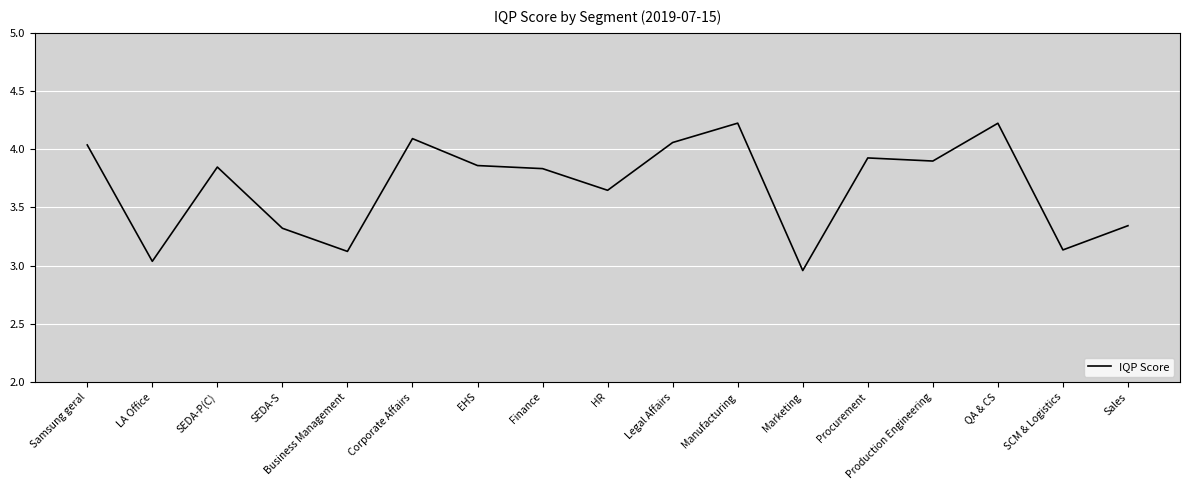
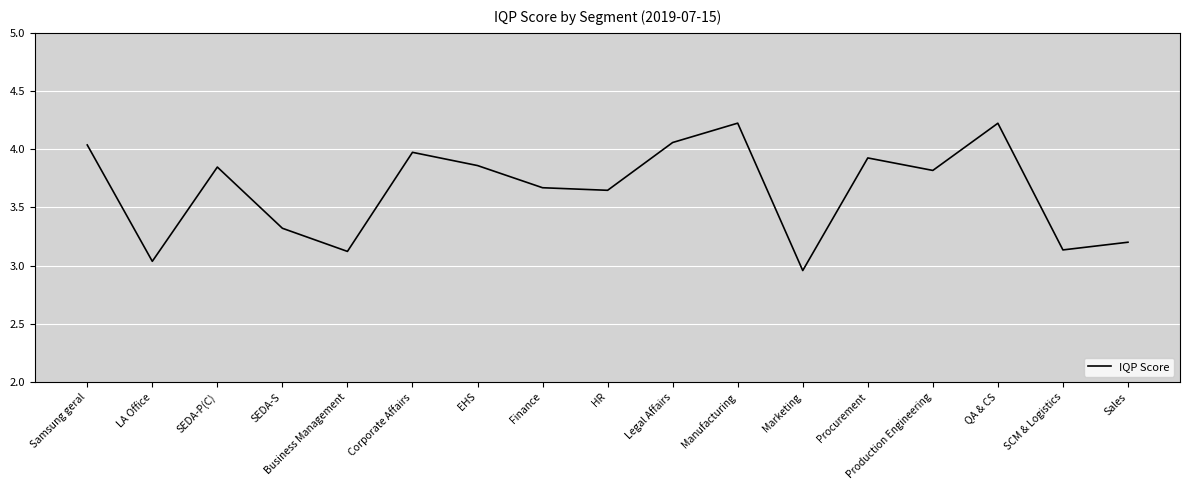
Corporate Affairs: 4.09 -> 3.97
Finance: 3.83 -> 3.67
Production Engineering: 3.90 -> 3.82
Sales: 3.34 -> 3.20
